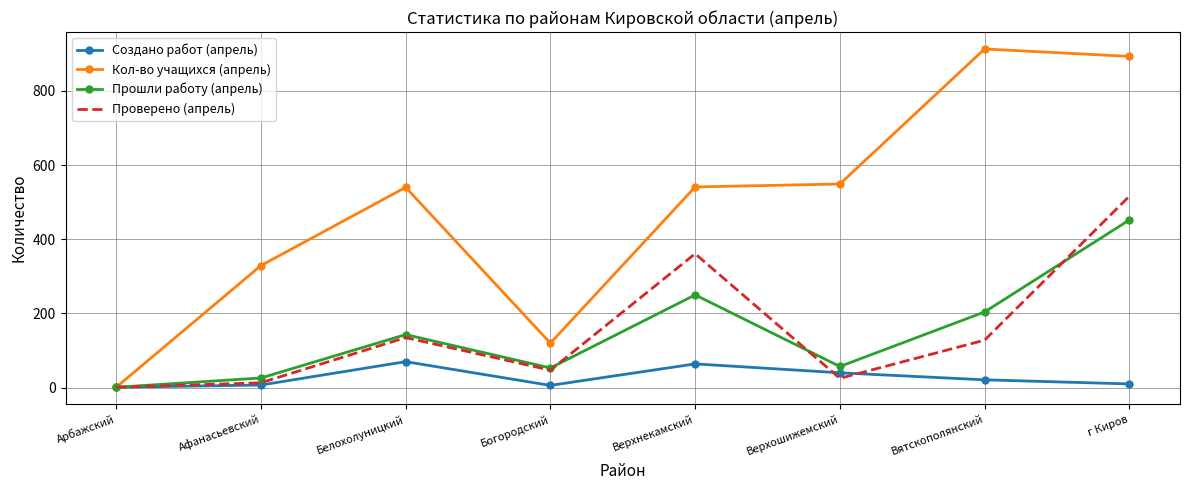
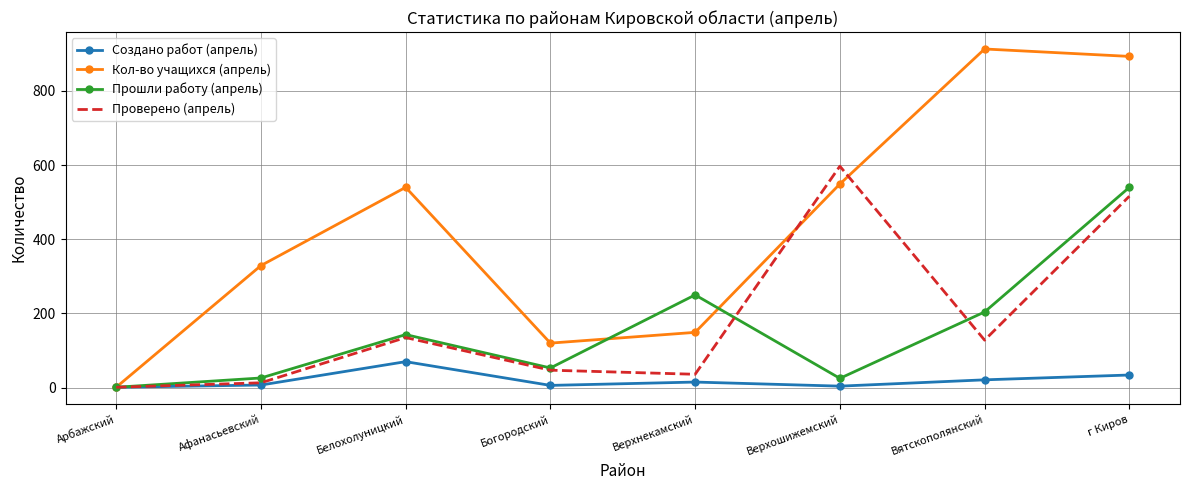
Создано работ (апрель), Верхнекамский: 60 -> 20
Кол-во учащихся (апрель), Верхнекамский: 540 -> 150
Проверено (апрель), Верхнекамский: 360 -> 40
Создано работ (апрель), Верхошижемский: 40 -> 0
Прошли работу (апрель), Верхошижемский: 60 -> 30
Проверено (апрель), Верхошижемский: 30 -> 600
Создано работ (апрель), г Киров: 10 -> 30
Прошли работу (апрель), г Киров: 450 -> 540
